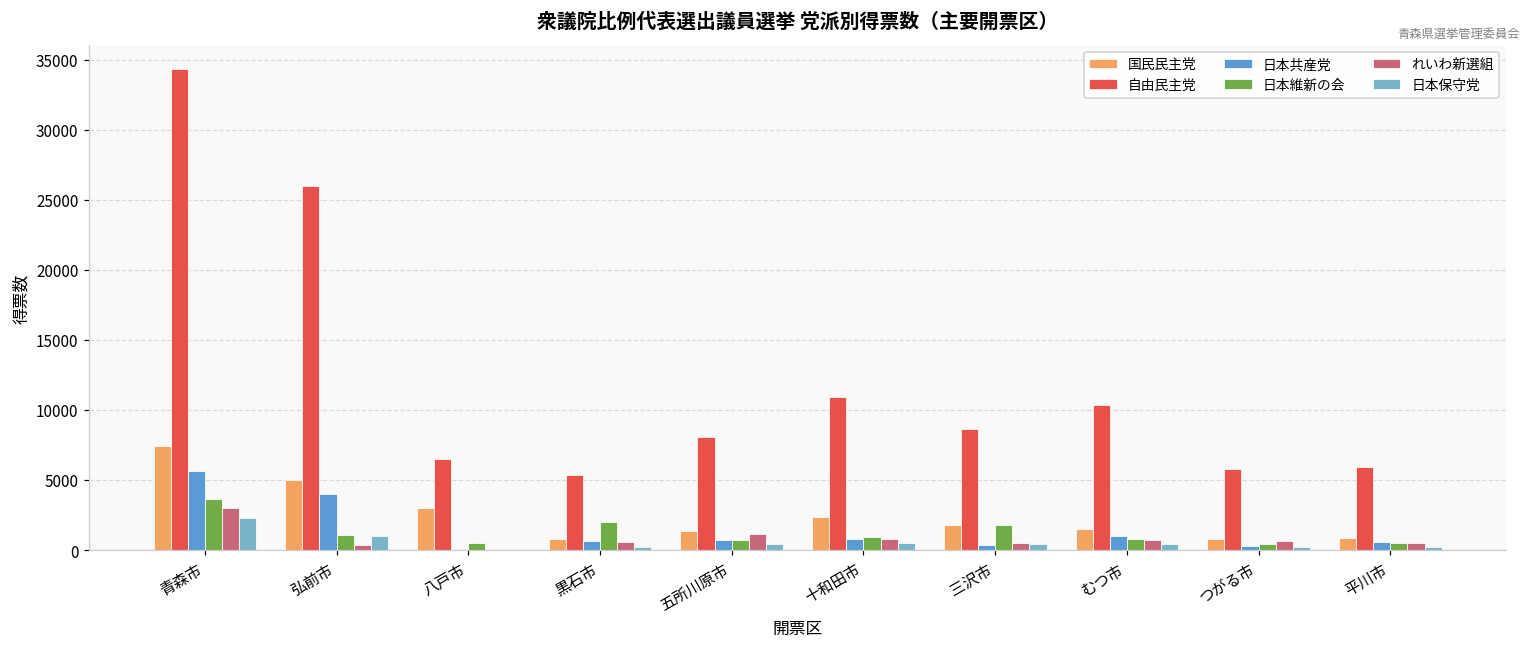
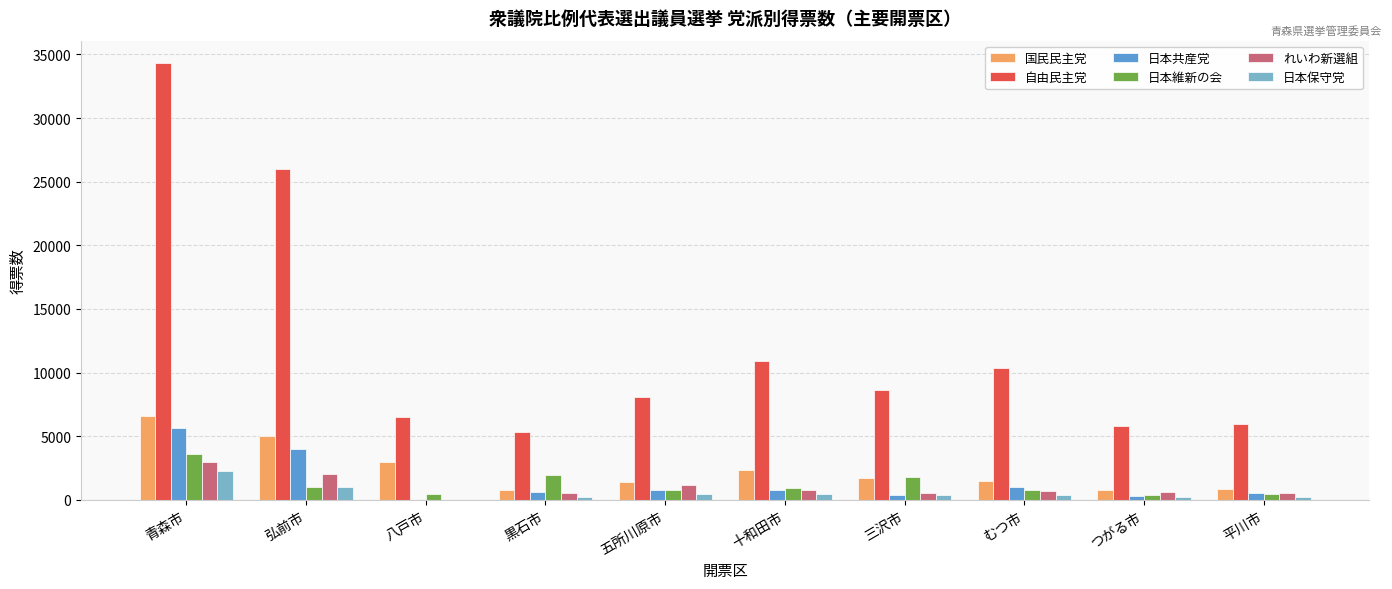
国民民主党, 青森市: 7400 -> 6600
れいわ新選組, 弘前市: 400 -> 2000
